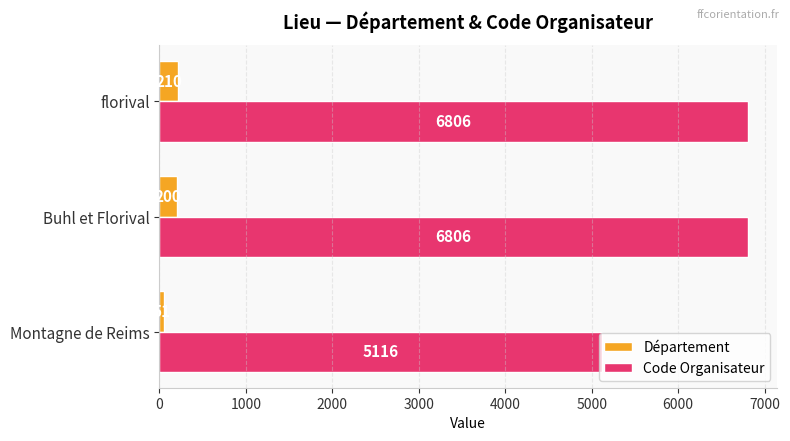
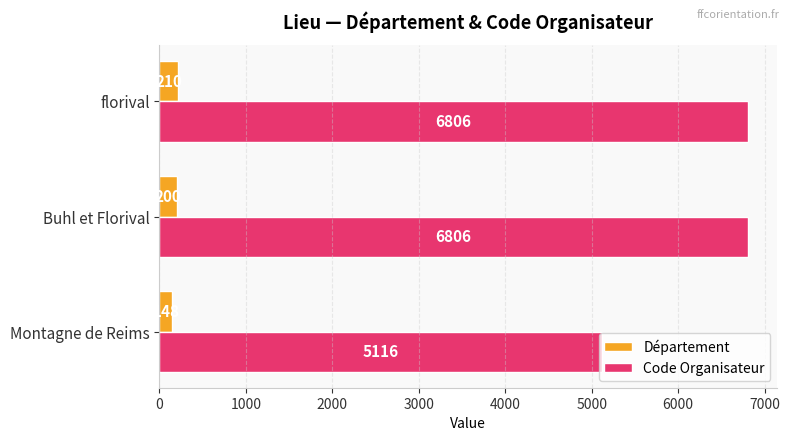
Département, Montagne de Reims: 50 -> 150
